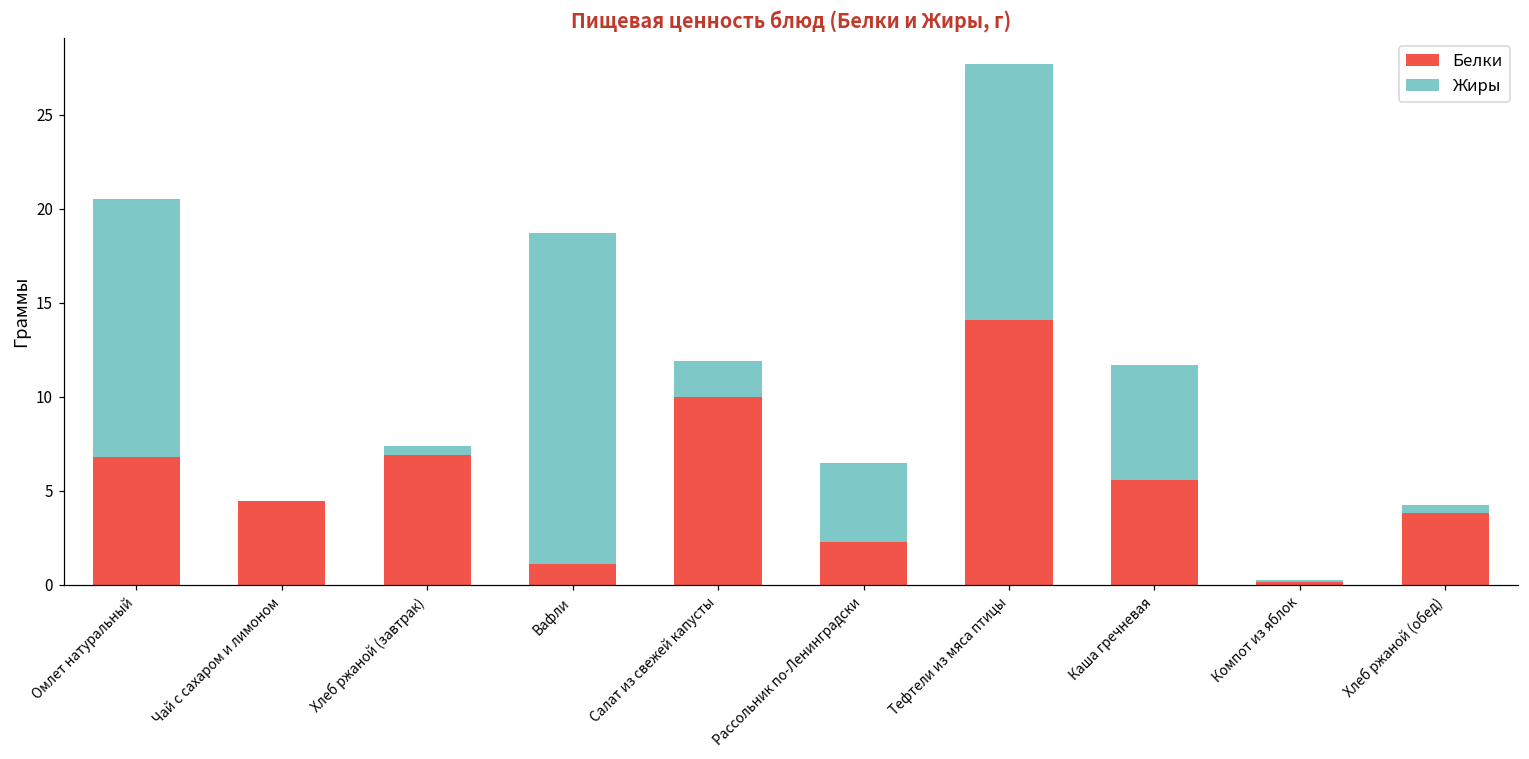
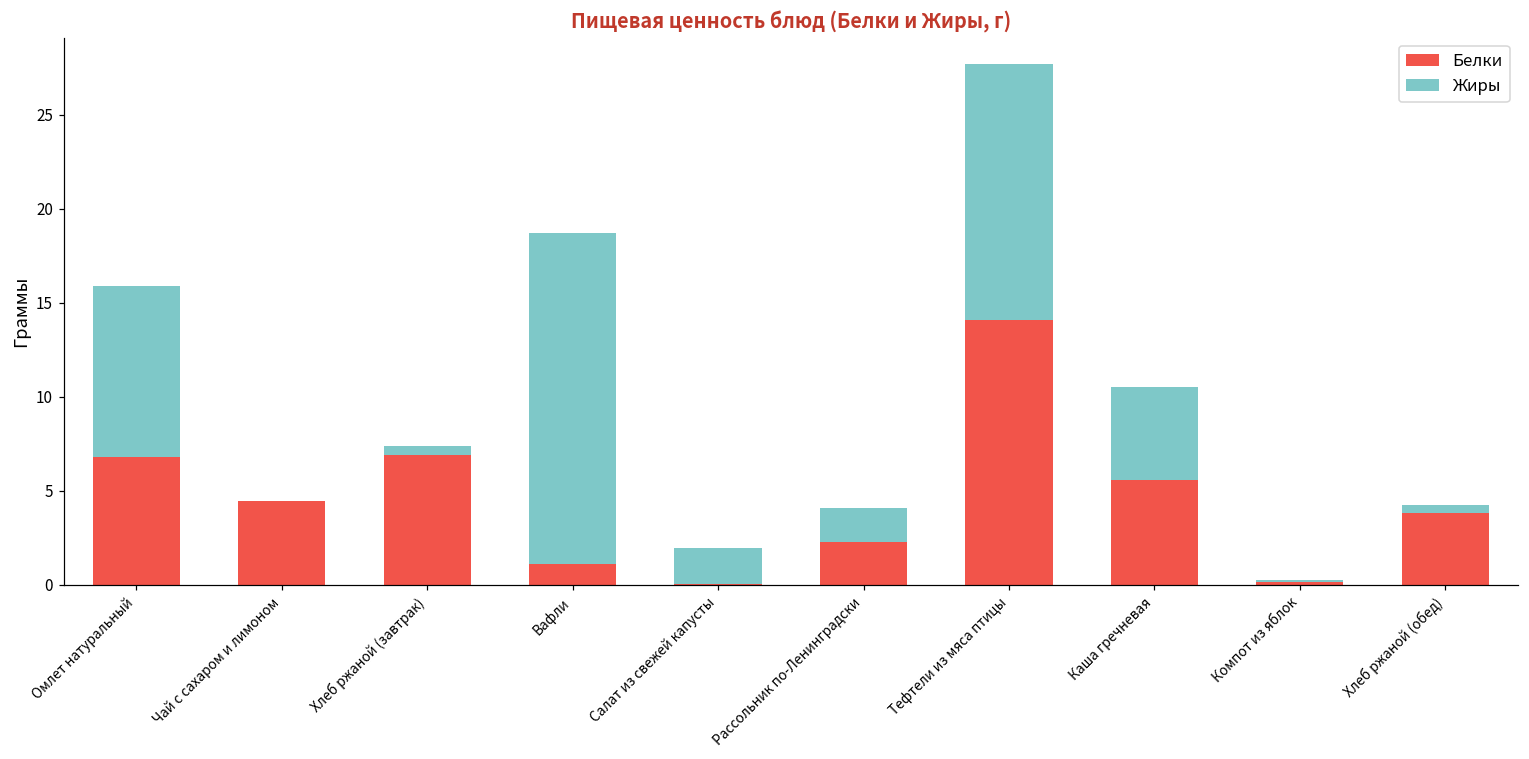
Жиры, Омлет натуральный: 13.7 -> 9.1
Белки, Салат из свежей капусты: 10.0 -> 0.1
Жиры, Рассольник по-Ленинградски: 4.2 -> 1.8
Жиры, Каша гречневая: 6.1 -> 4.9
